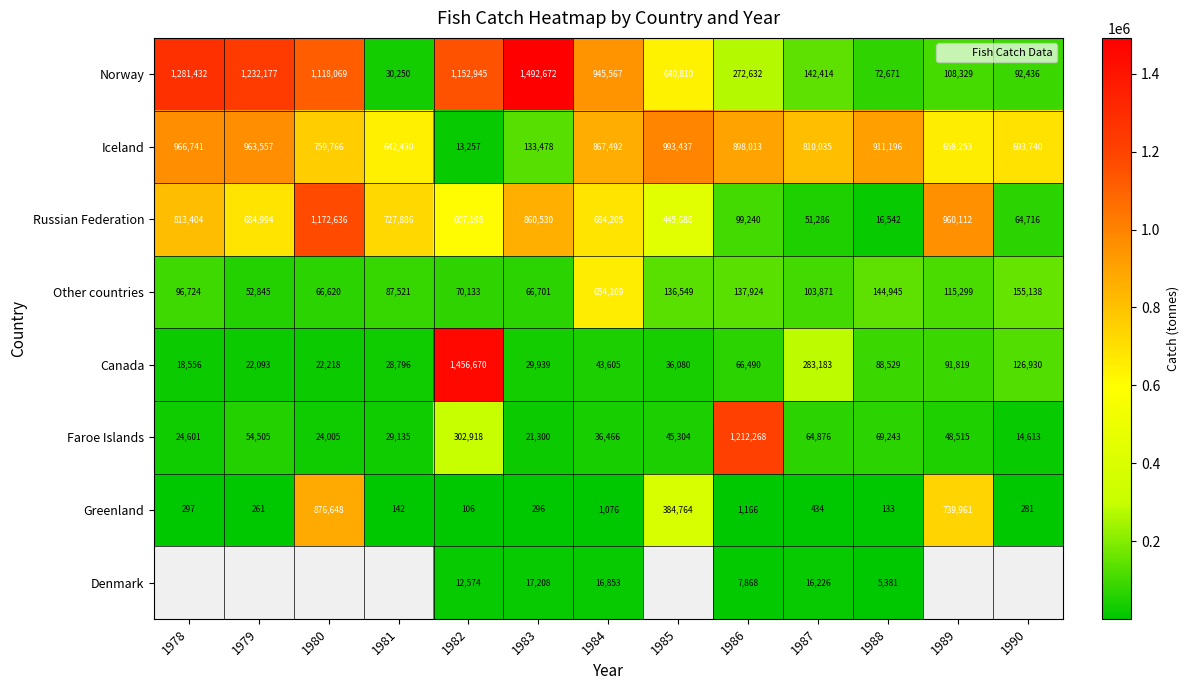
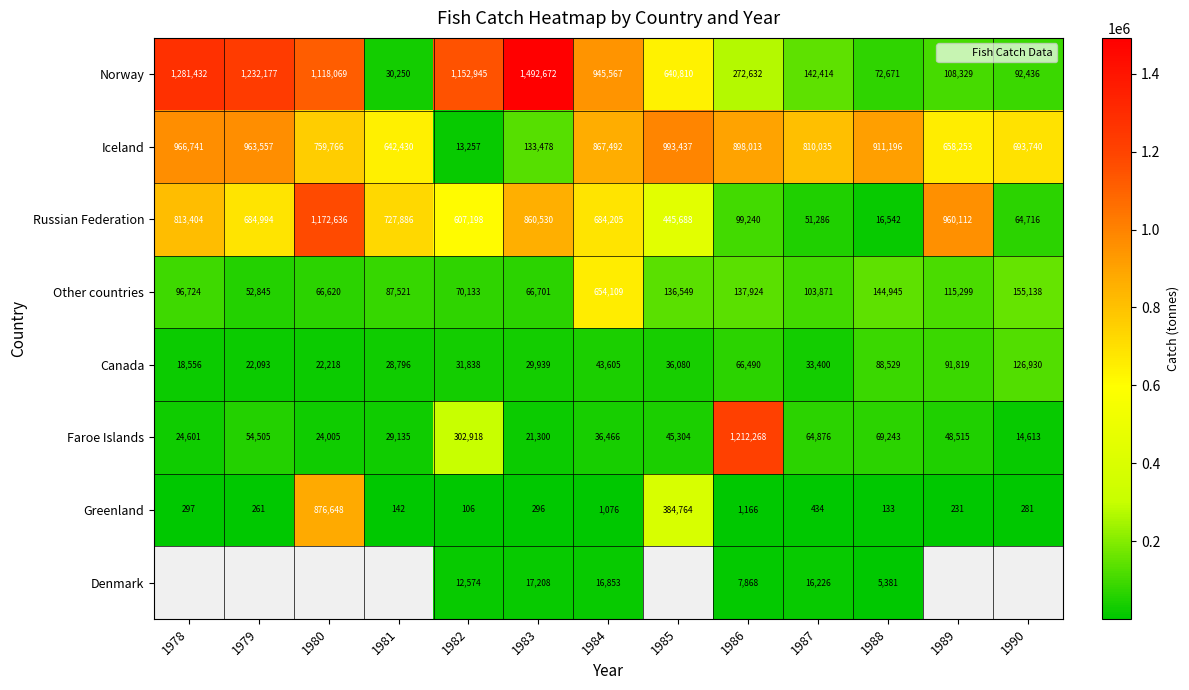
Canada, 1982: 1,456,670 -> 31,838
Canada, 1987: 283,183 -> 33,400
Greenland, 1989: 739,961 -> 231
